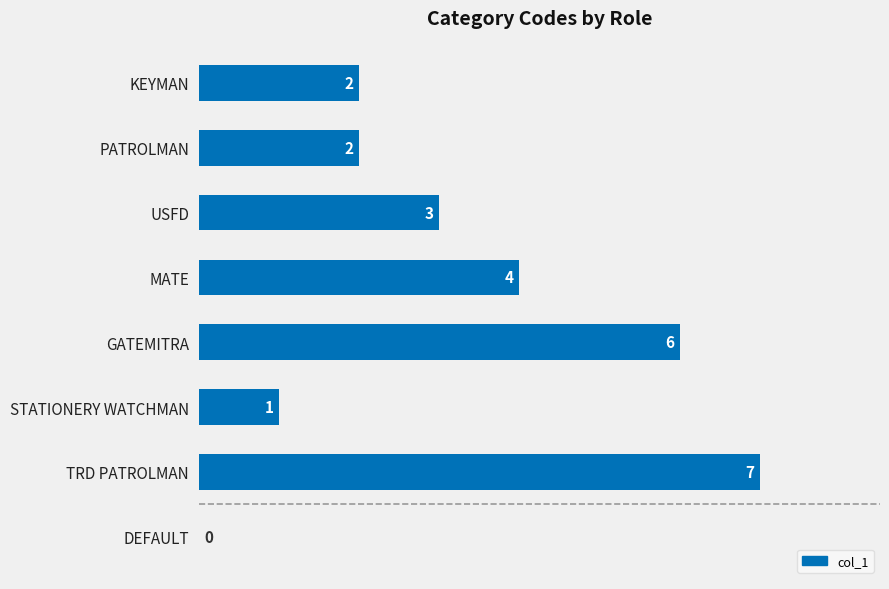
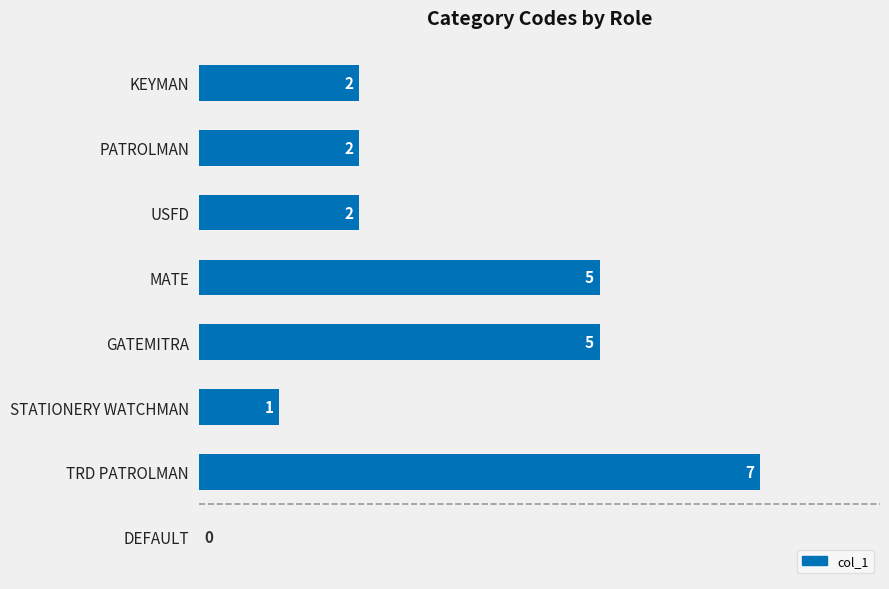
USFD: 3 -> 2
MATE: 4 -> 5
GATEMITRA: 6 -> 5
